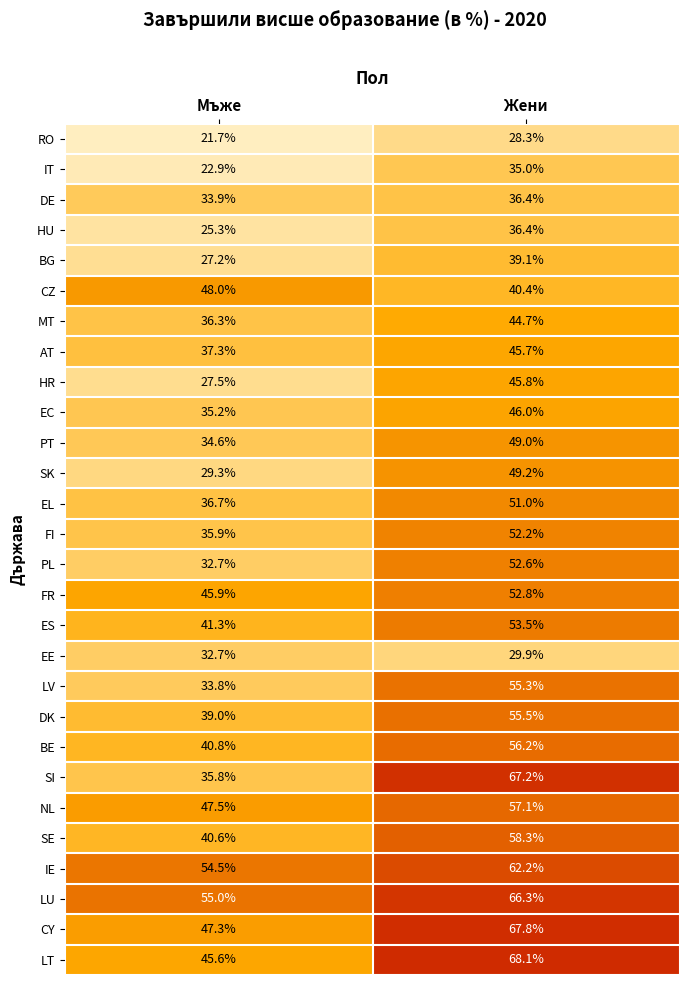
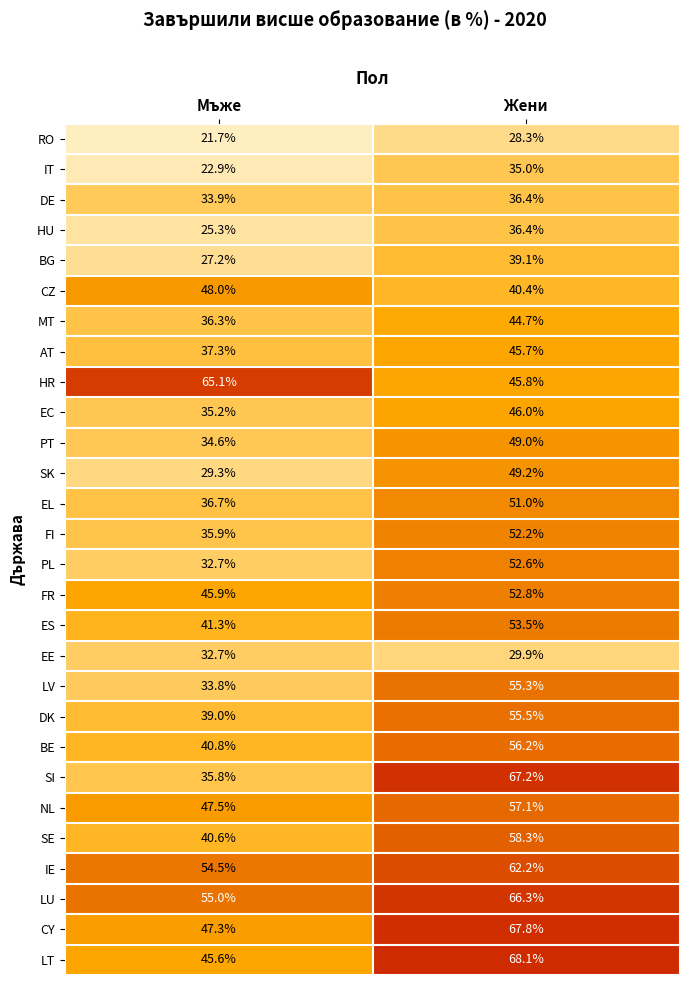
HR, Мъжe: 27.5% -> 65.1%
